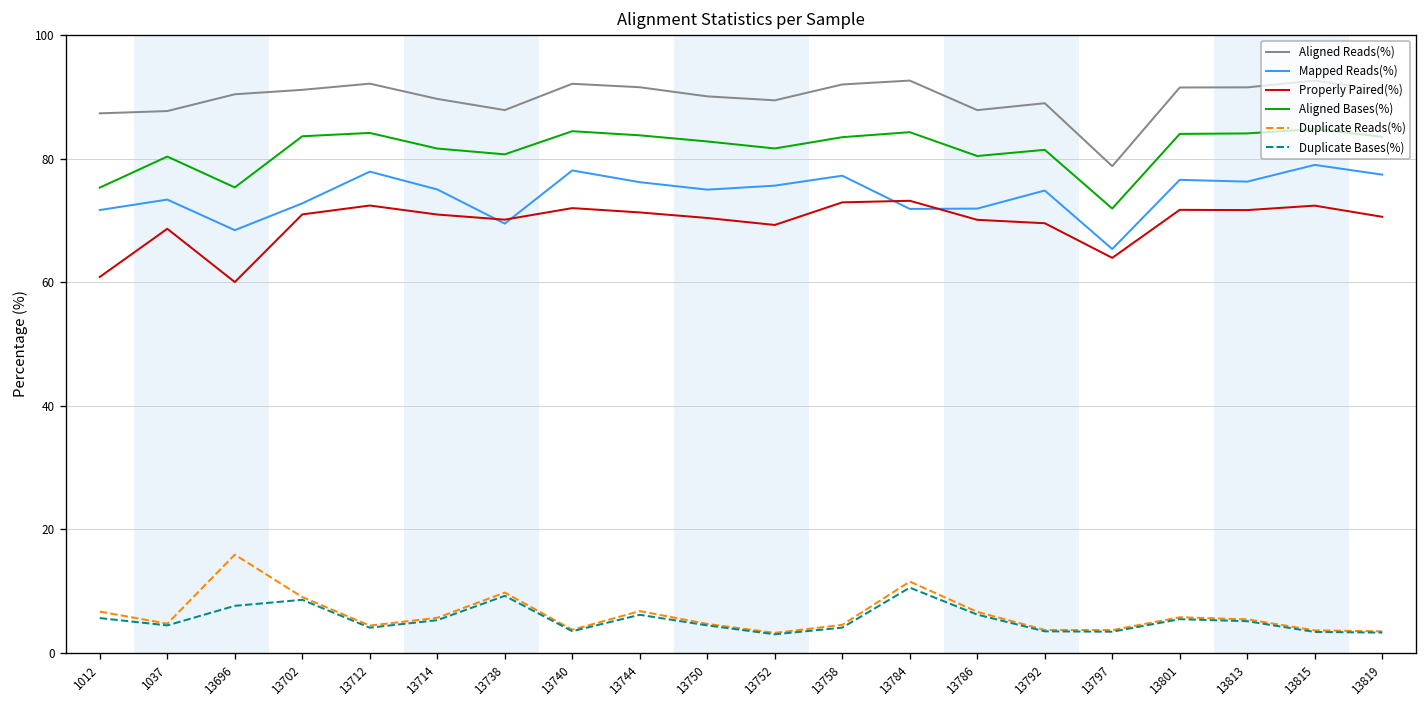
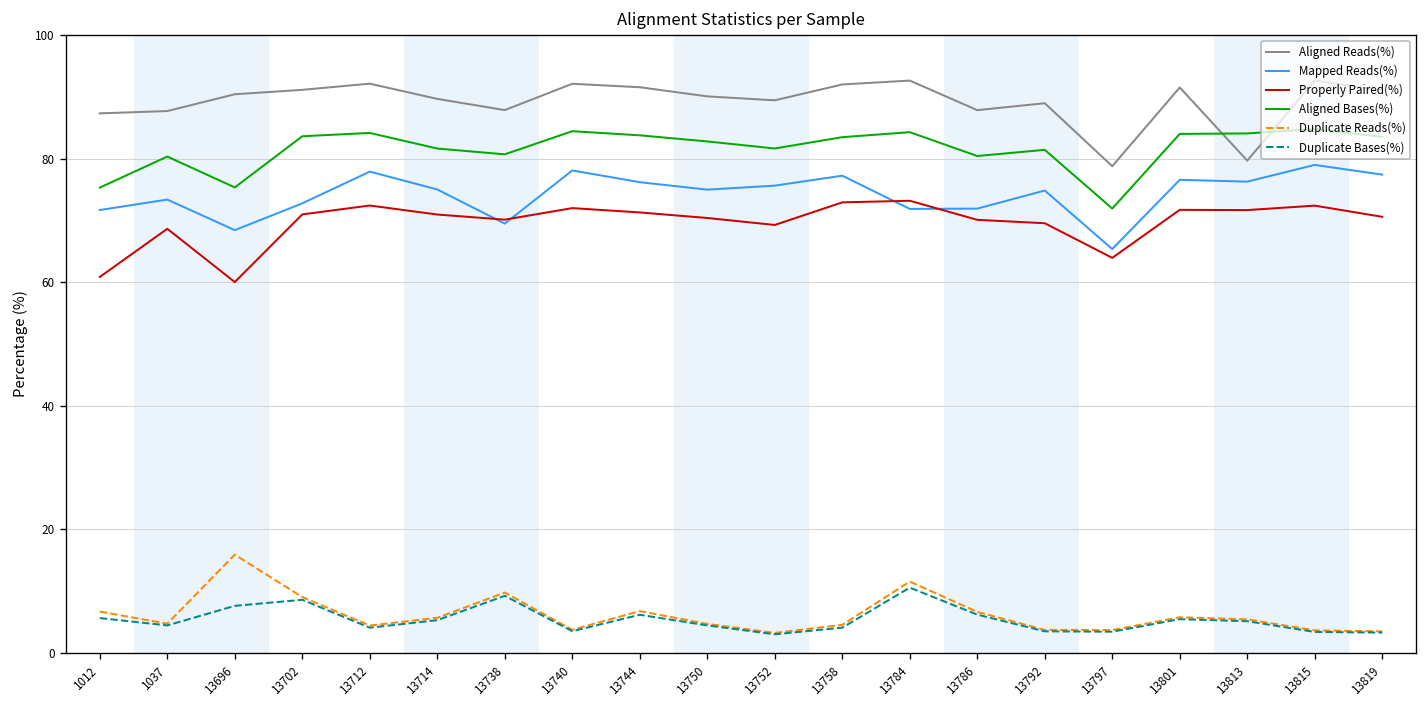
Aligned Reads(%), 13813: 92 -> 80
